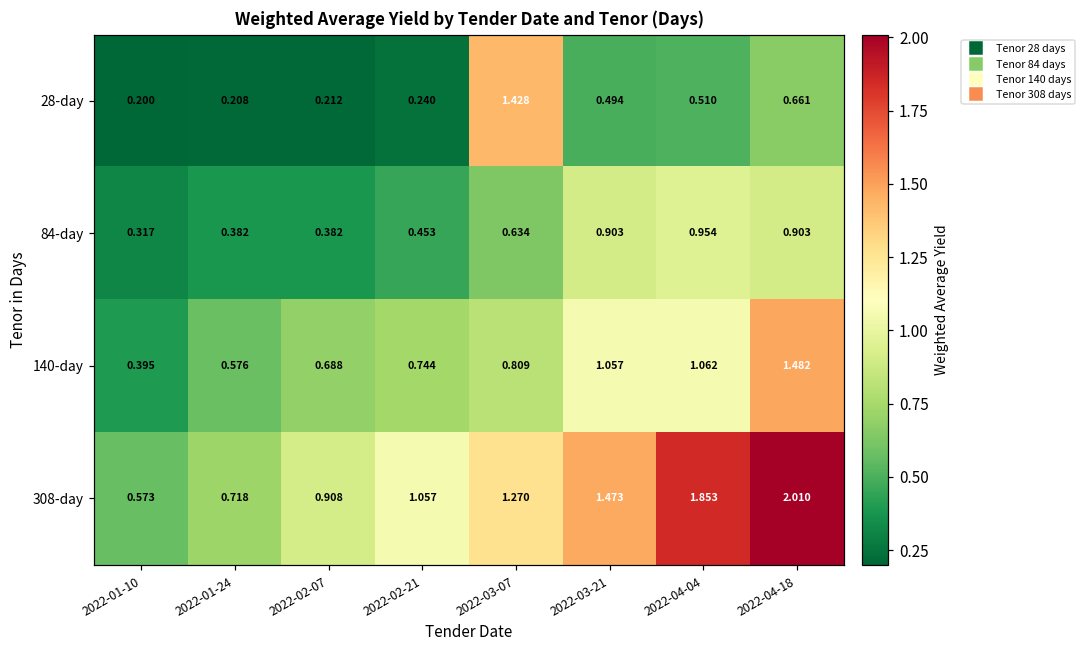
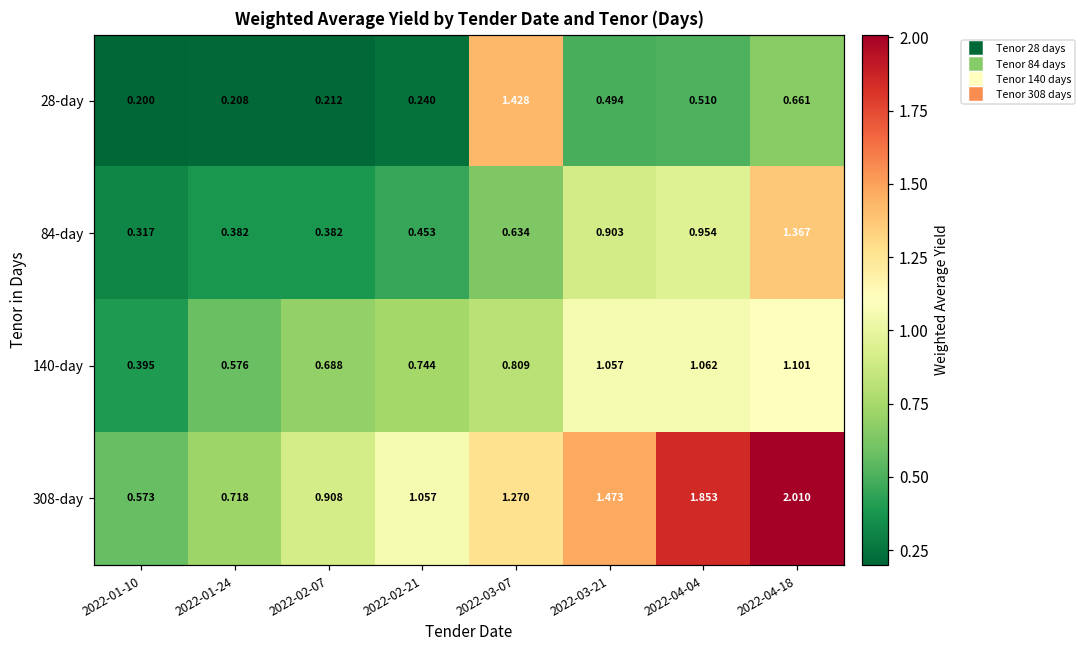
84-day, 2022-04-18: 0.903 -> 1.367
140-day, 2022-04-18: 1.482 -> 1.101
